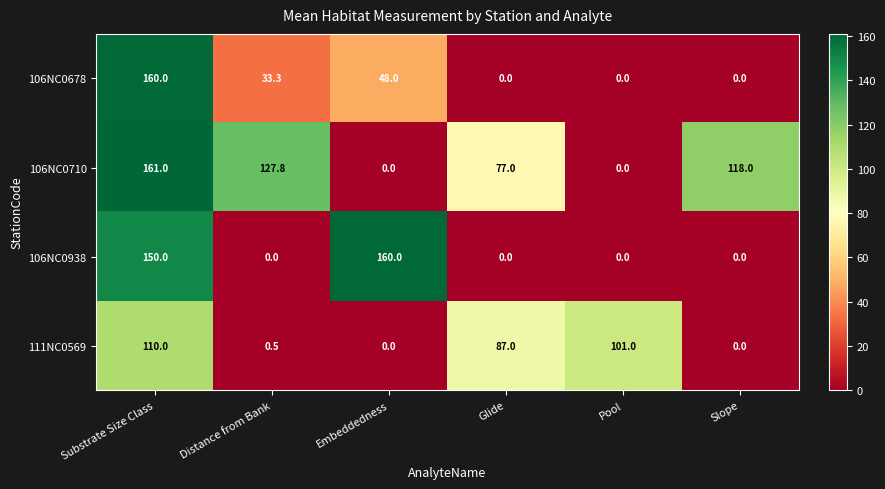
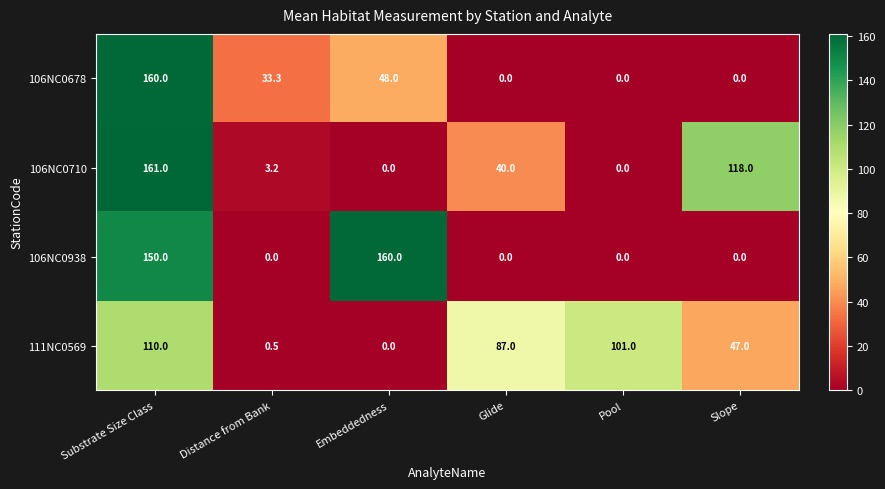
106NC0710, Distance from Bank: 127.8 -> 3.2
106NC0710, Glide: 77.0 -> 40.0
111NC0569, Slope: 0.0 -> 47.0
